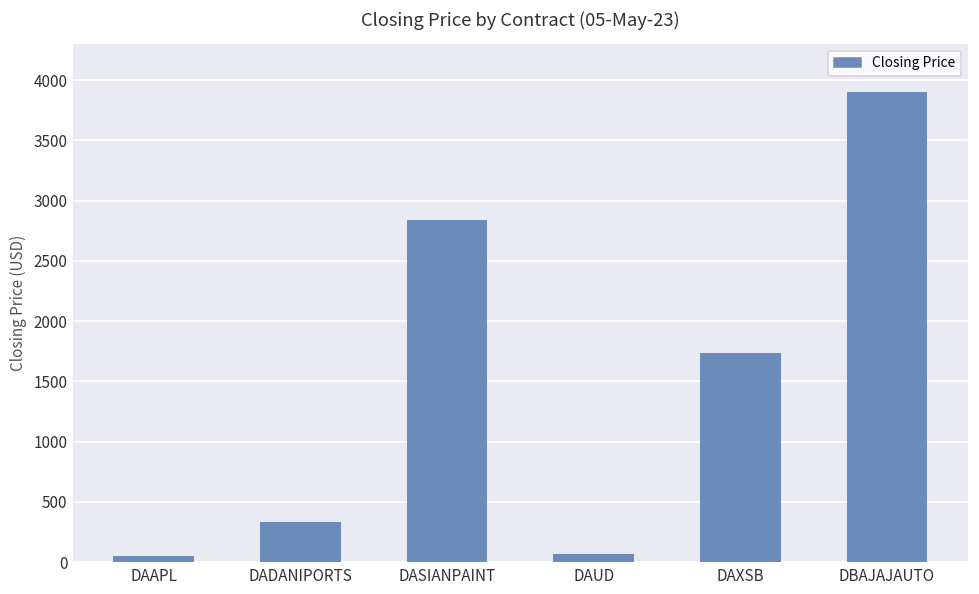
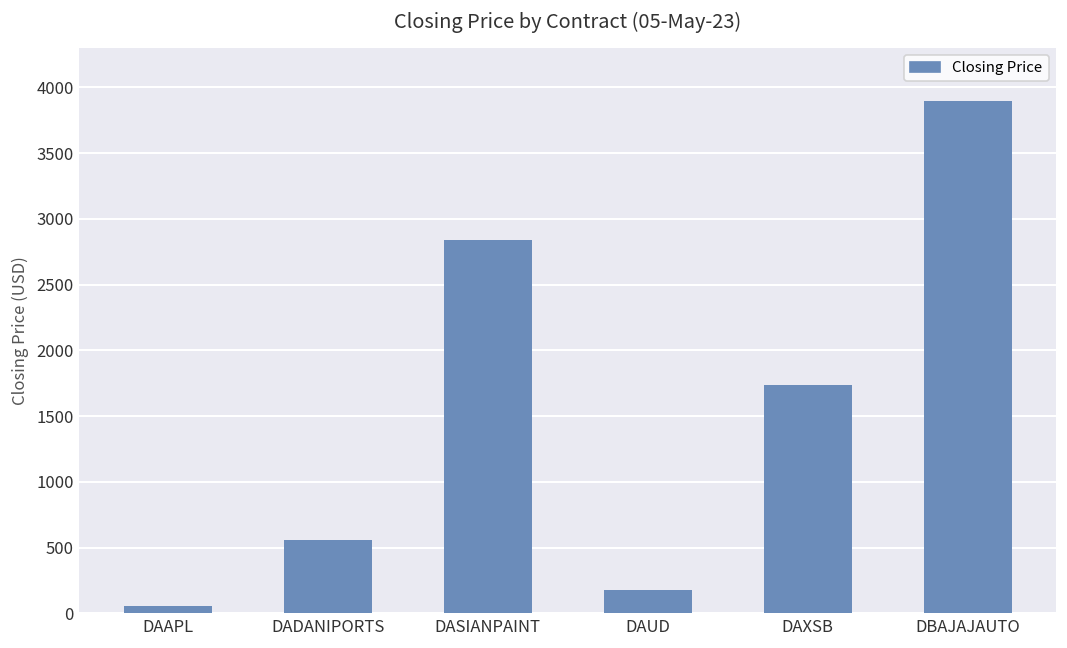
DADANIPORTS: 330 -> 560
DAUD: 70 -> 180
